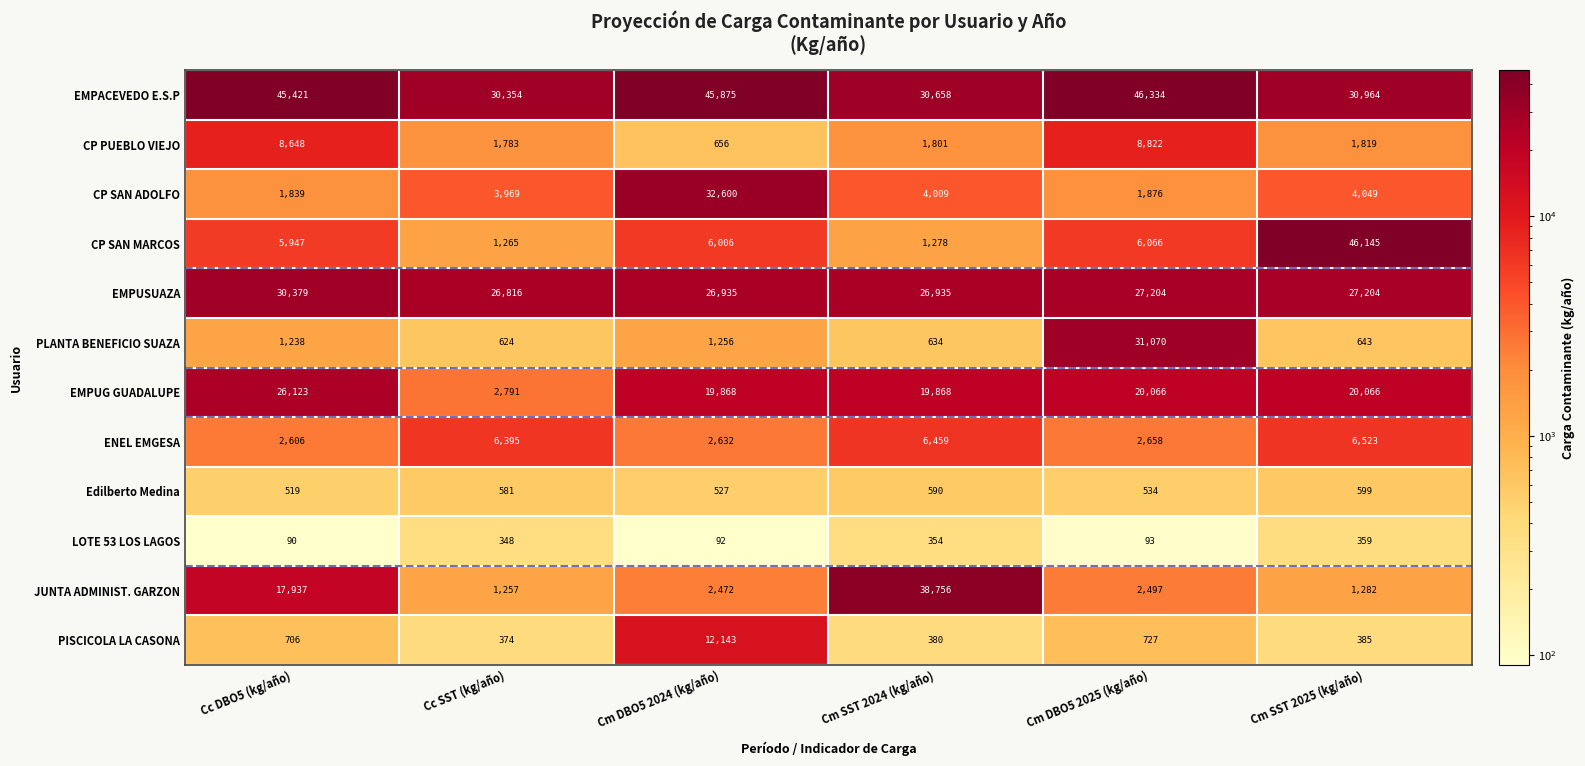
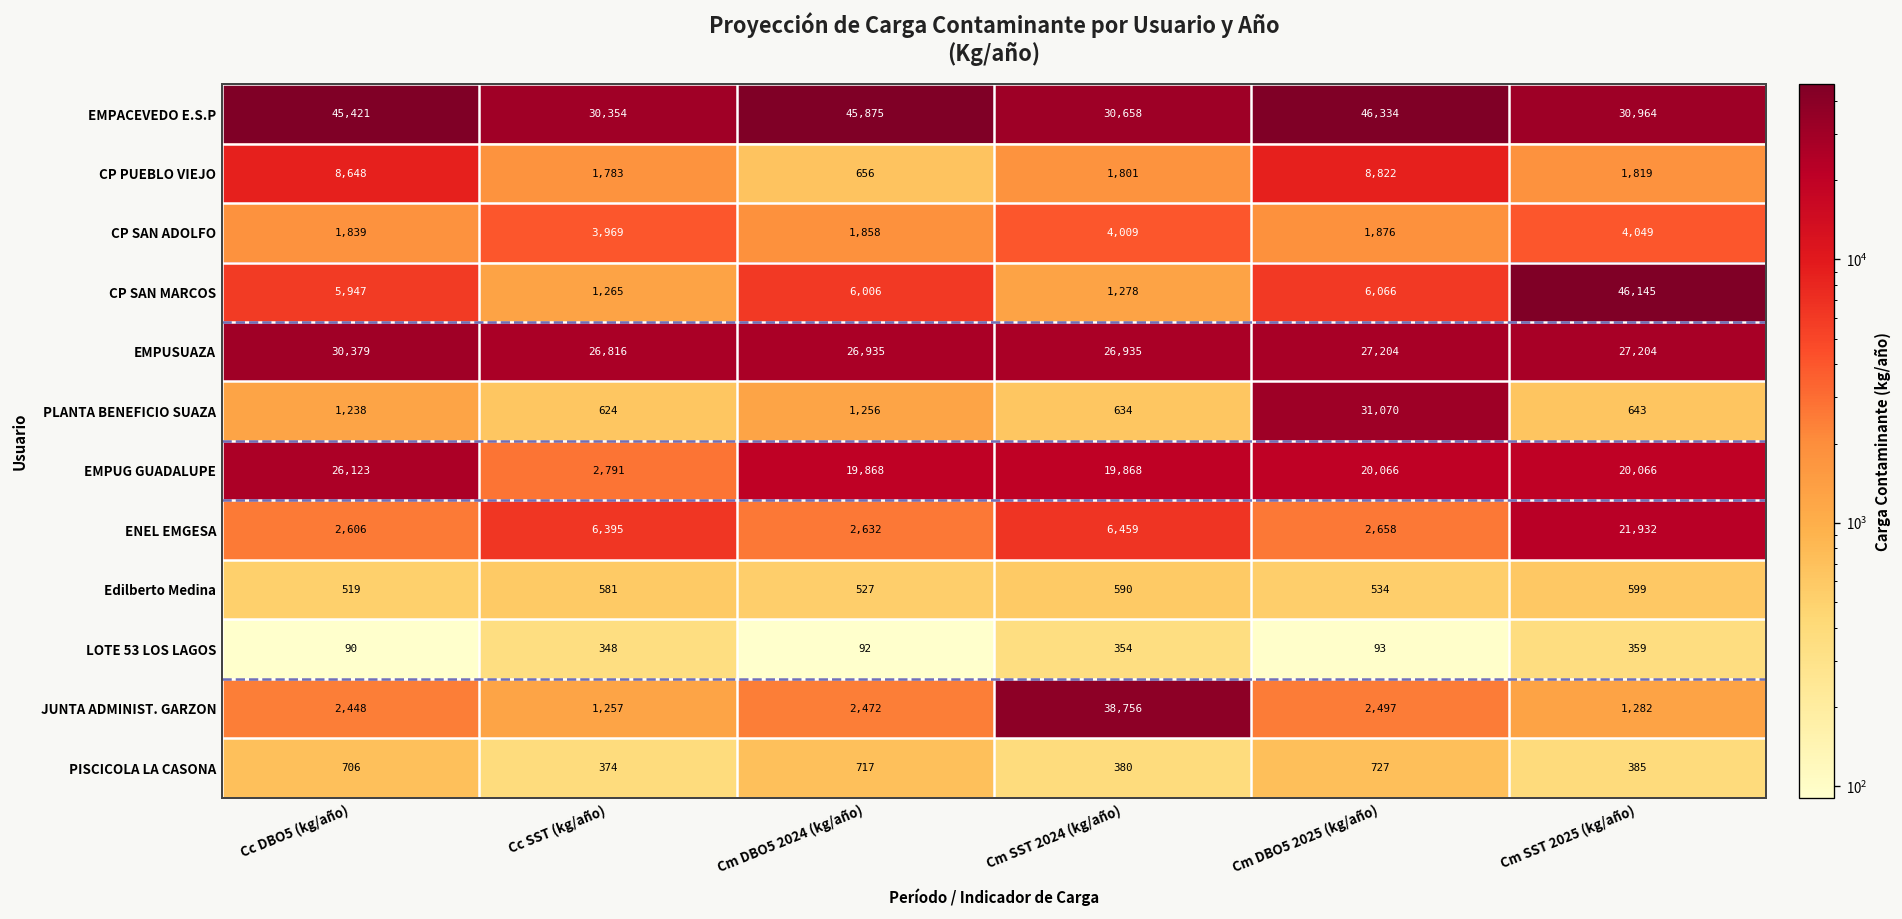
CP SAN ADOLFO, Cm DBO5 2024 (kg/año): 32,600 -> 1,858
ENEL EMGESA, Cm SST 2025 (kg/año): 6,523 -> 21,932
JUNTA ADMINIST. GARZON, Cc DBO5 (kg/año): 17,937 -> 2,448
PISCICOLA LA CASONA, Cm DBO5 2024 (kg/año): 12,143 -> 717
